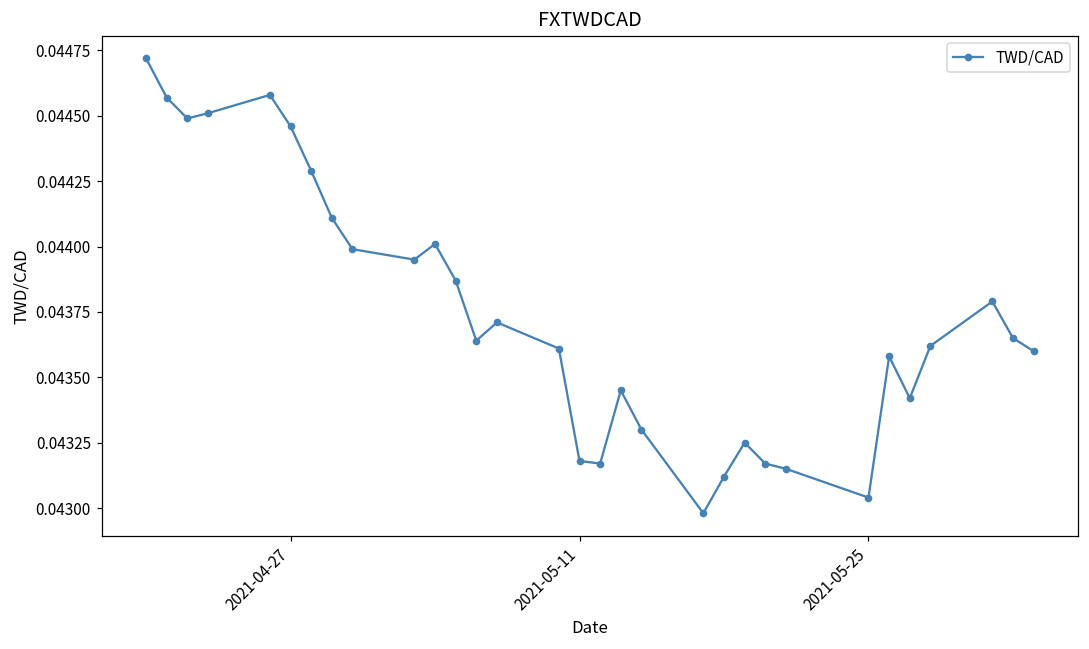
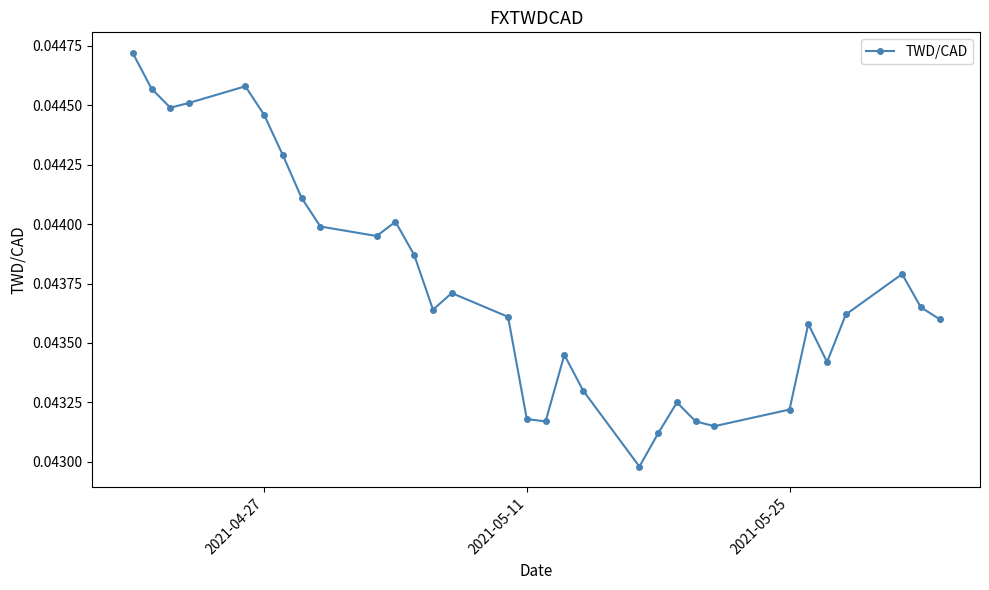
2021-05-25: 0.04304 -> 0.04322
